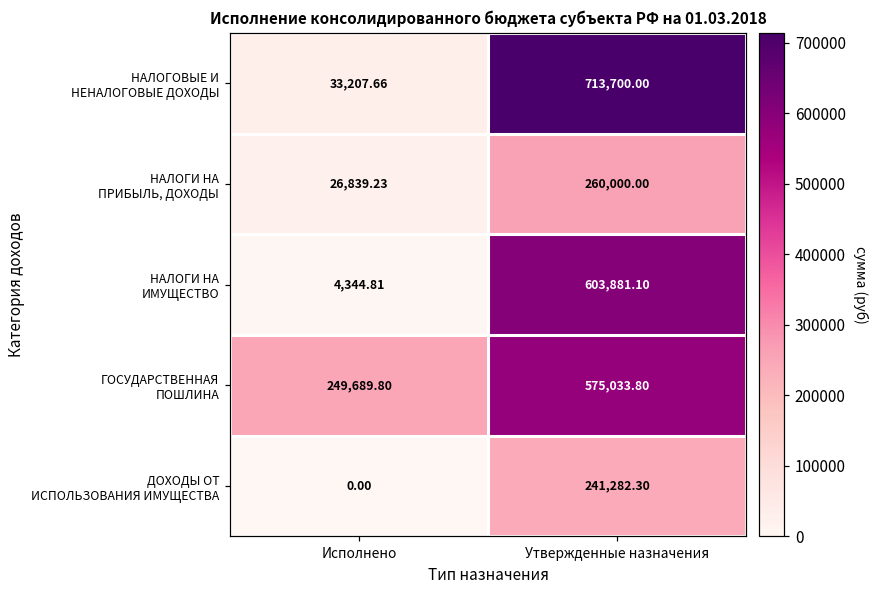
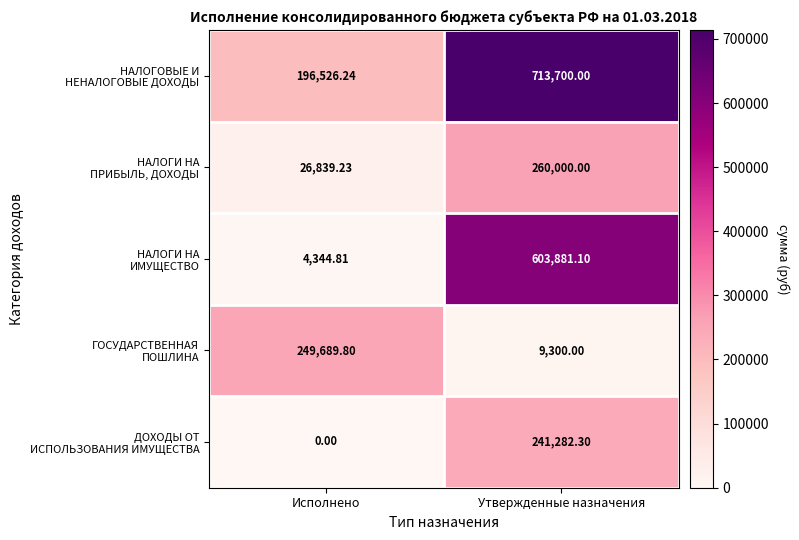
НАЛОГОВЫЕ И НЕНАЛОГОВЫЕ ДОХОДЫ, Исполнено: 33,207.66 -> 196,526.24
ГОСУДАРСТВЕННАЯ ПОШЛИНА, Утвержденные назначения: 575,033.80 -> 9,300.00
